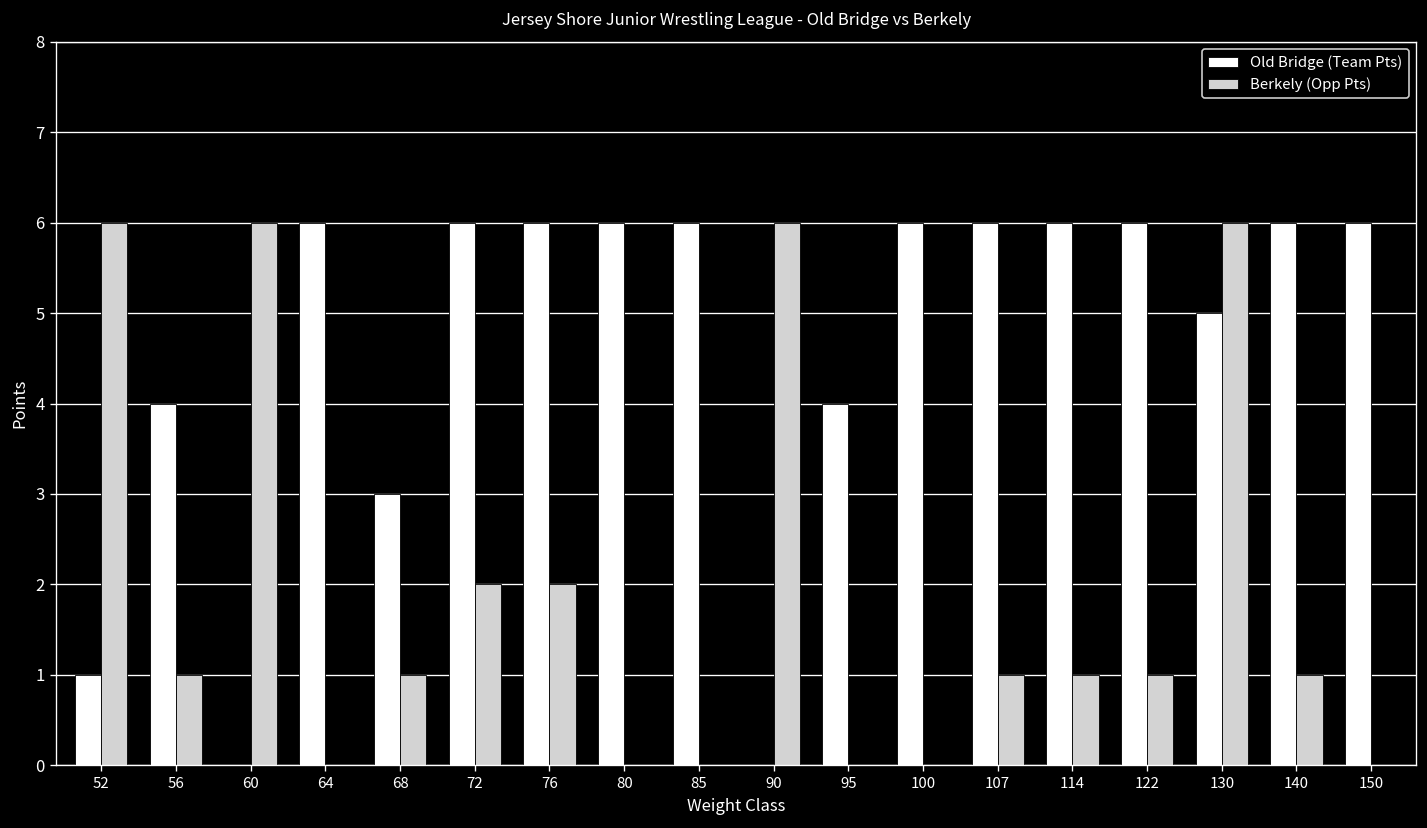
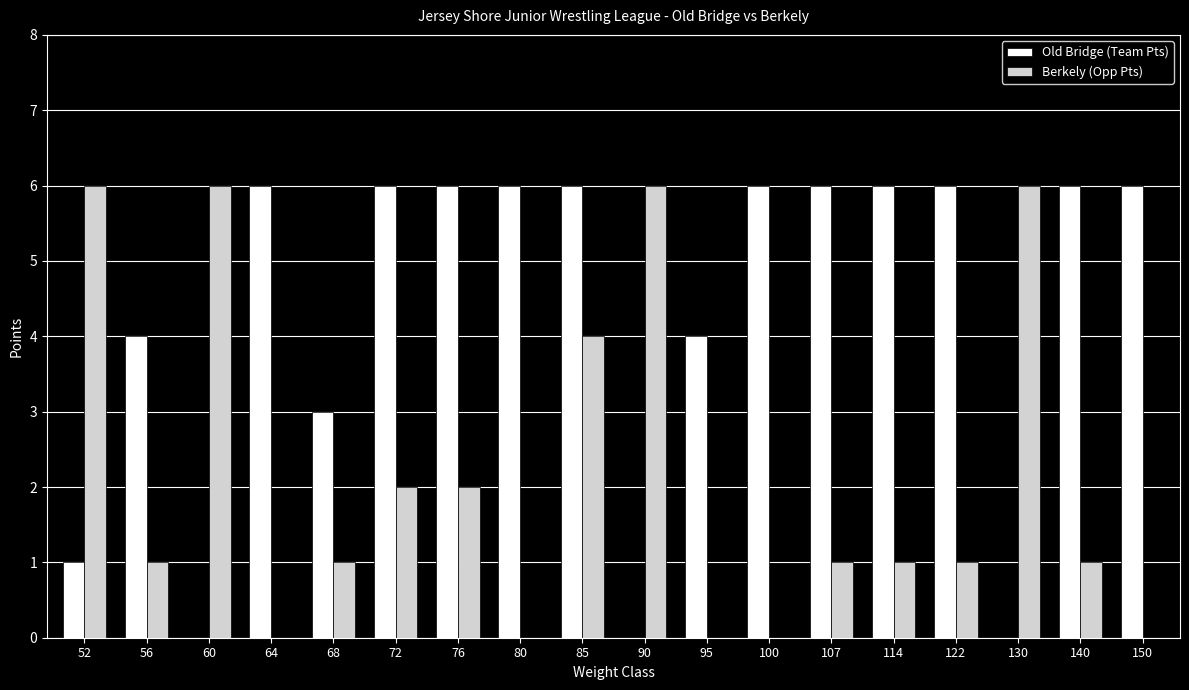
Berkely (Opp Pts), 85: 0 -> 4
Old Bridge (Team Pts), 130: 5 -> 0
